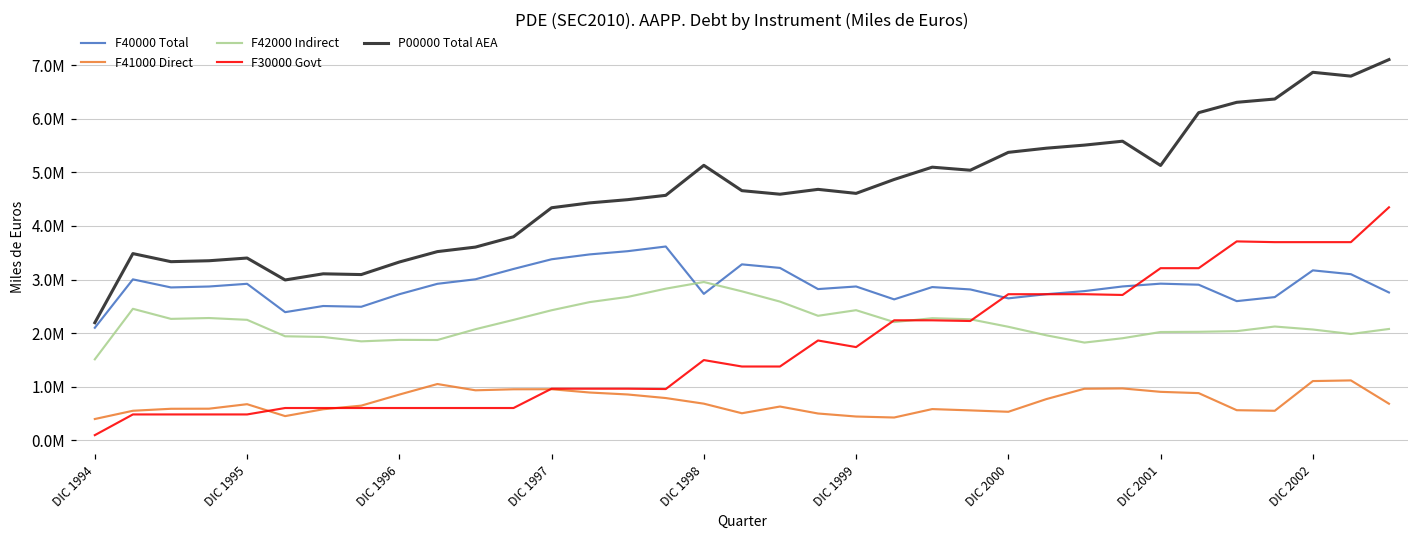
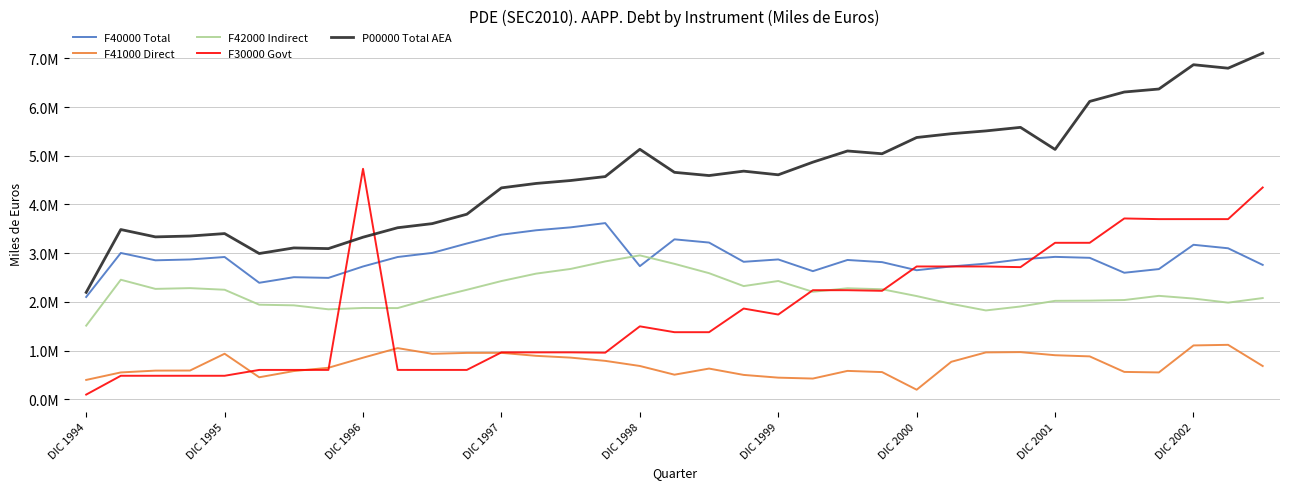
F41000 Direct, DIC 1995: 700000 -> 900000
F30000 Govt, DIC 1996: 600000 -> 4700000
F41000 Direct, DIC 2000: 500000 -> 200000
